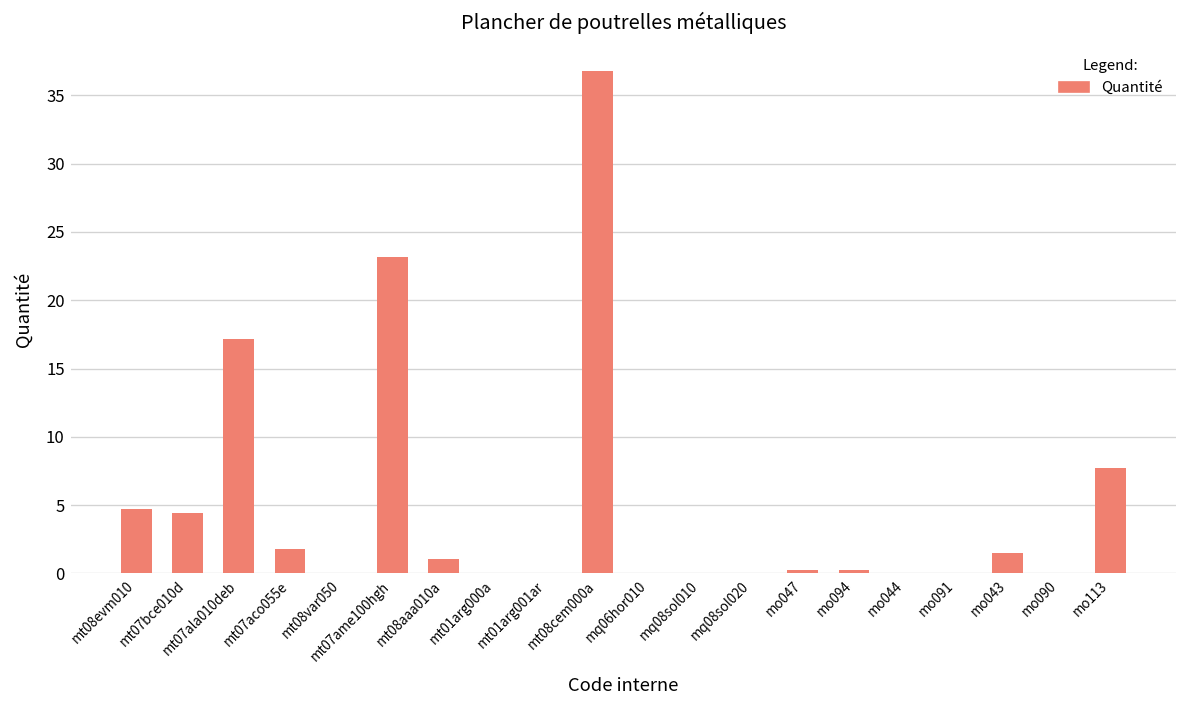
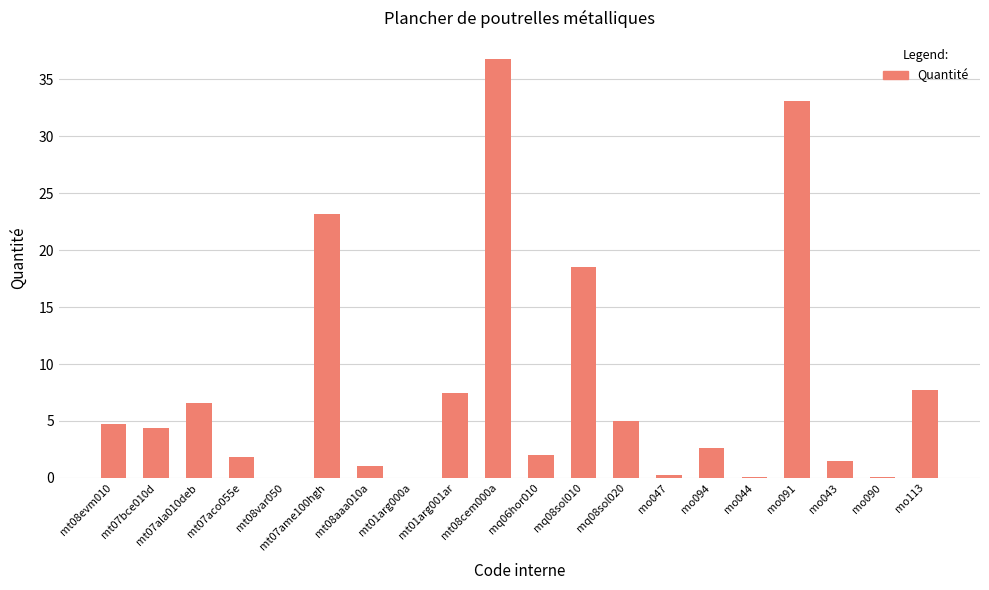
mt07ala010deb: 17.2 -> 6.6
mt01arg001ar: 0.1 -> 7.4
mq06hor010: 0.0 -> 2.0
mq08sol010: 0.0 -> 18.5
mq08sol020: 0.0 -> 5.0
mo094: 0.3 -> 2.6
mo091: 0.1 -> 33.1
